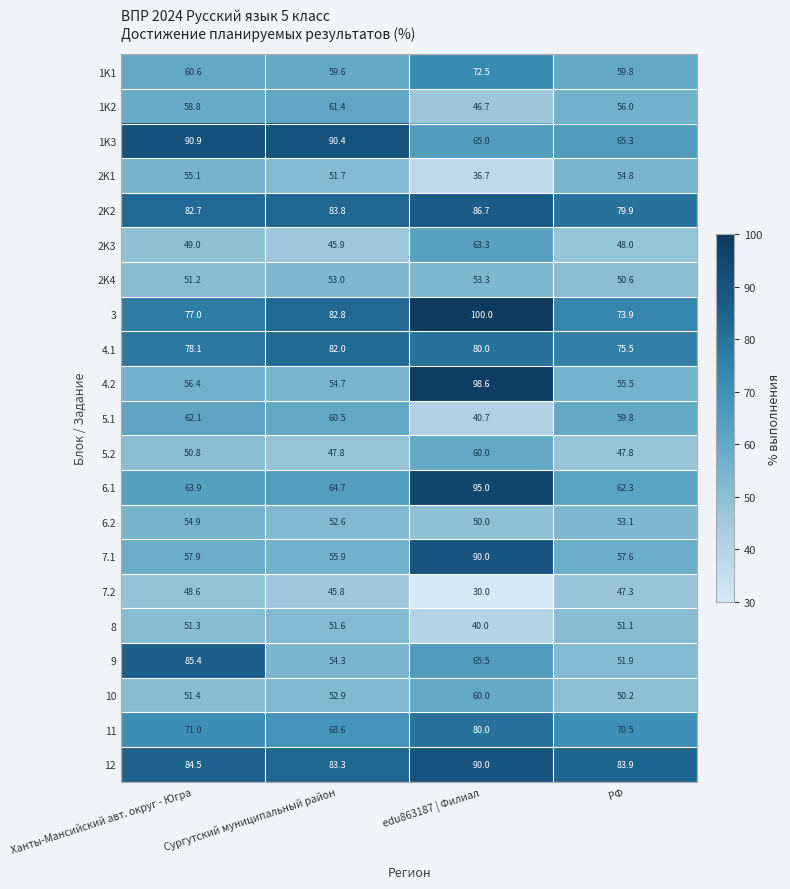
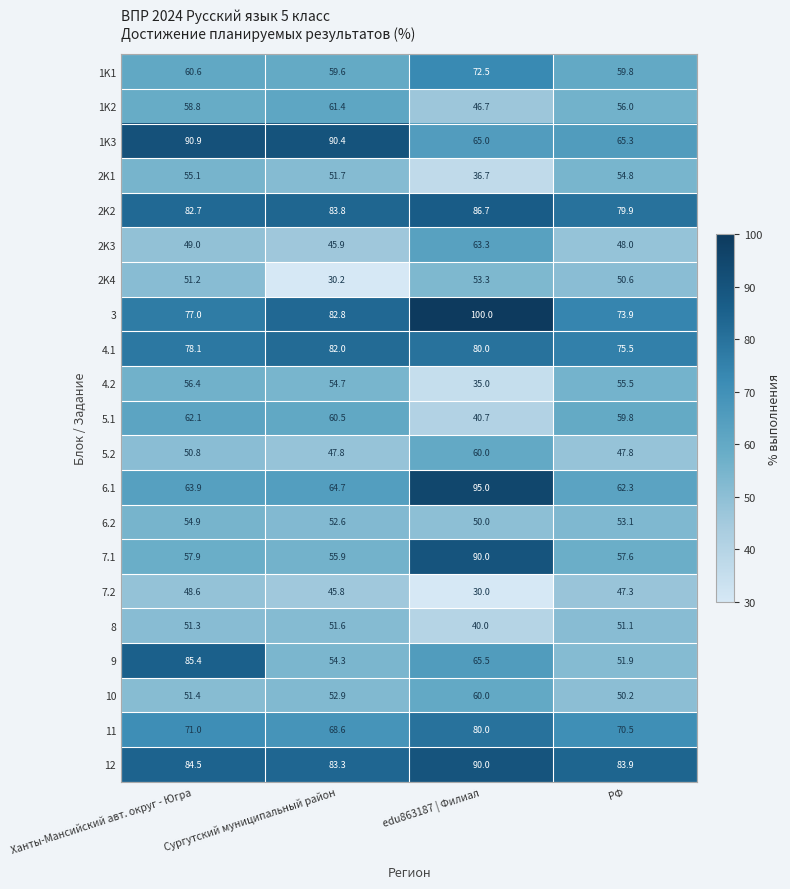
2K4, Сургутский муниципальный район: 53.0 -> 30.2
4.2, edu863187 | Филиал: 98.6 -> 35.0
